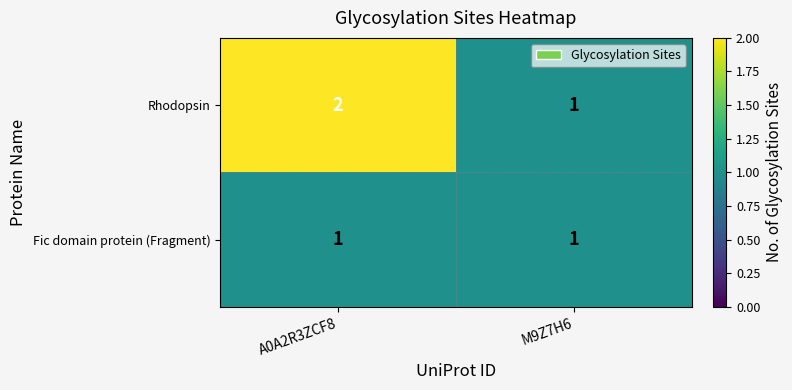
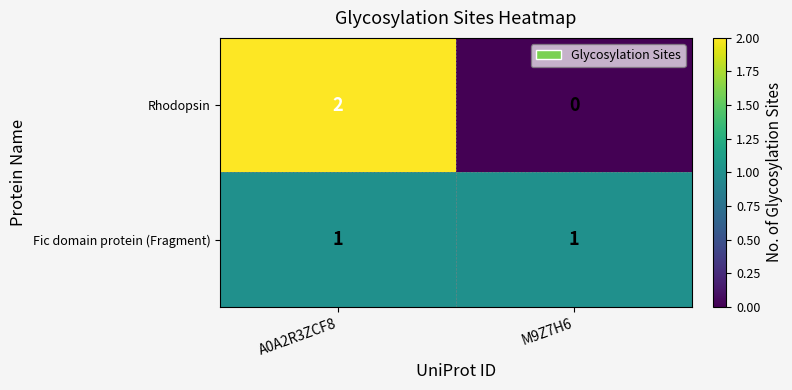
Rhodopsin, M9Z7H6: 1 -> 0
